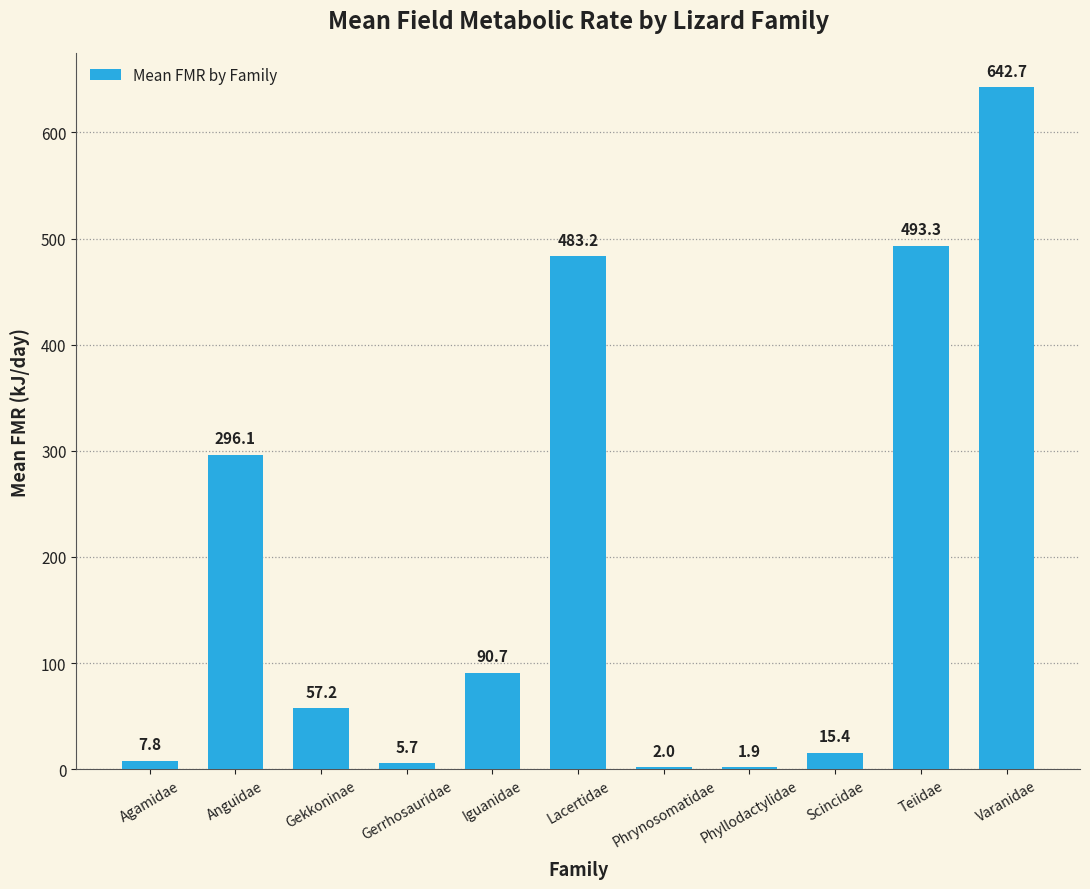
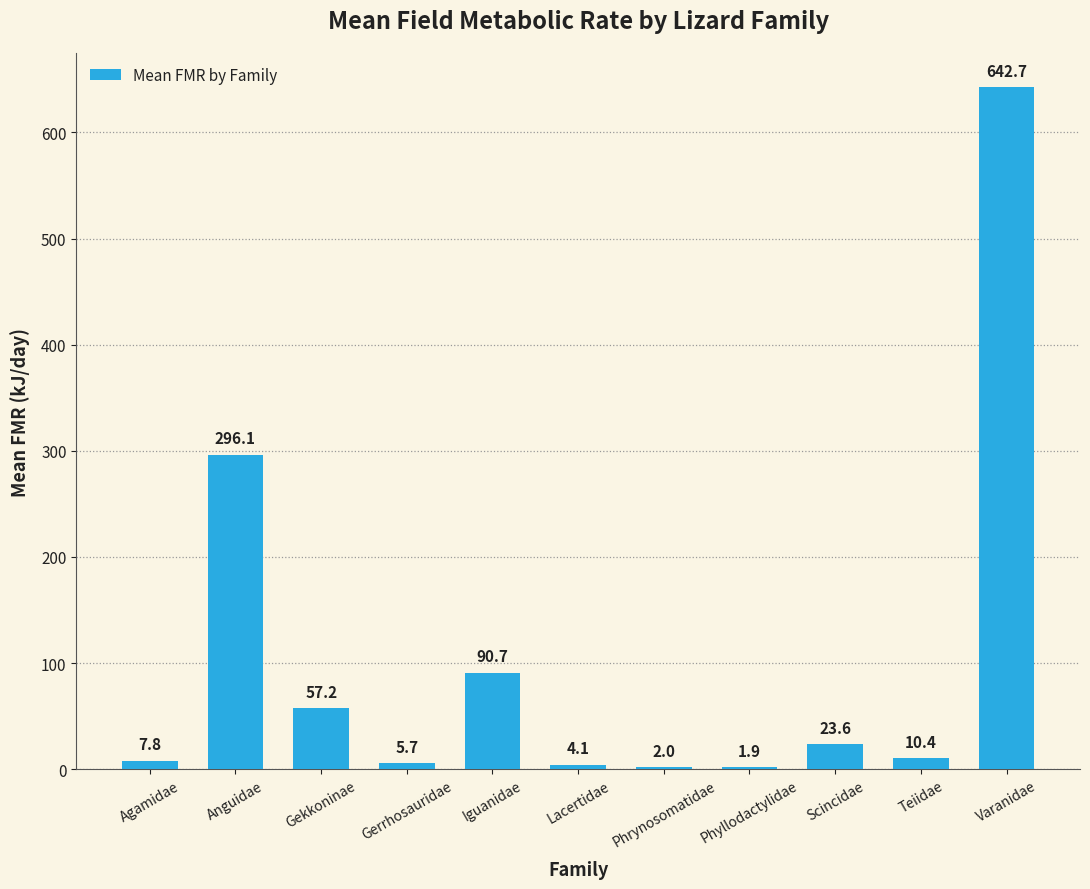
Lacertidae: 483.2 -> 4.1
Scincidae: 15.4 -> 23.6
Teiidae: 493.3 -> 10.4
